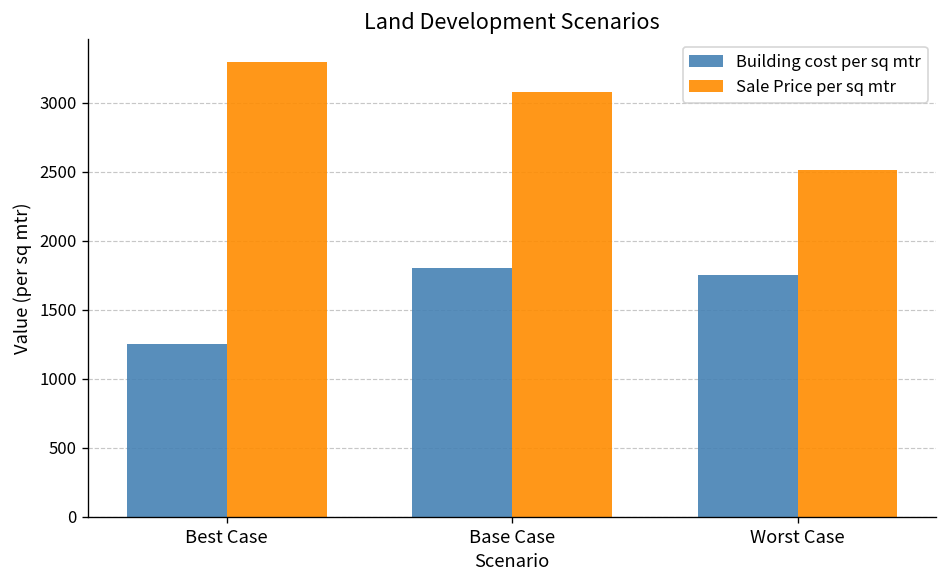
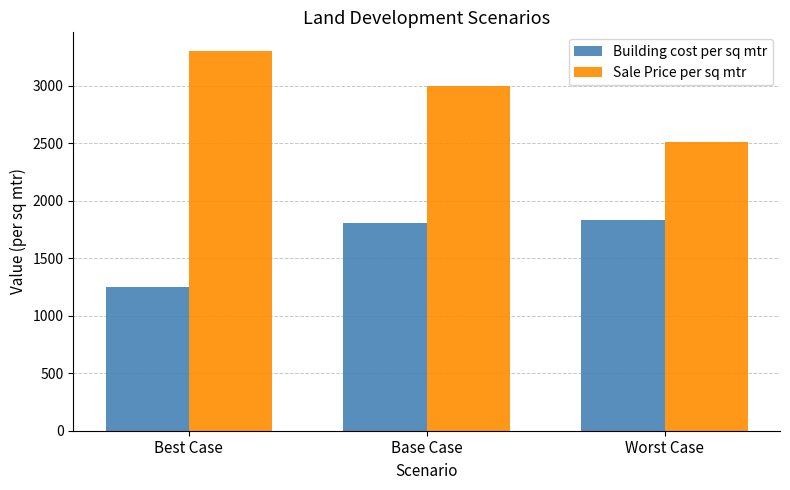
Sale Price per sq mtr, Base Case: 3080 -> 3000
Building cost per sq mtr, Worst Case: 1750 -> 1840
